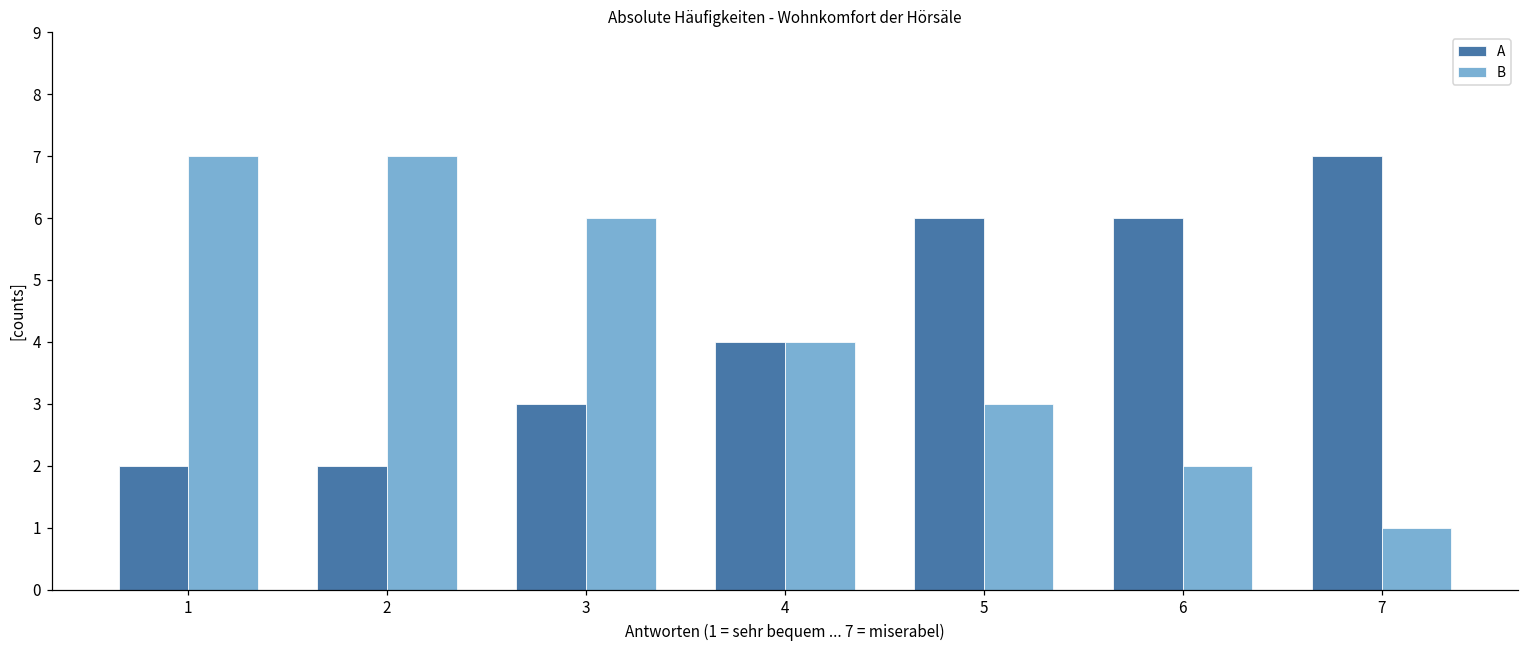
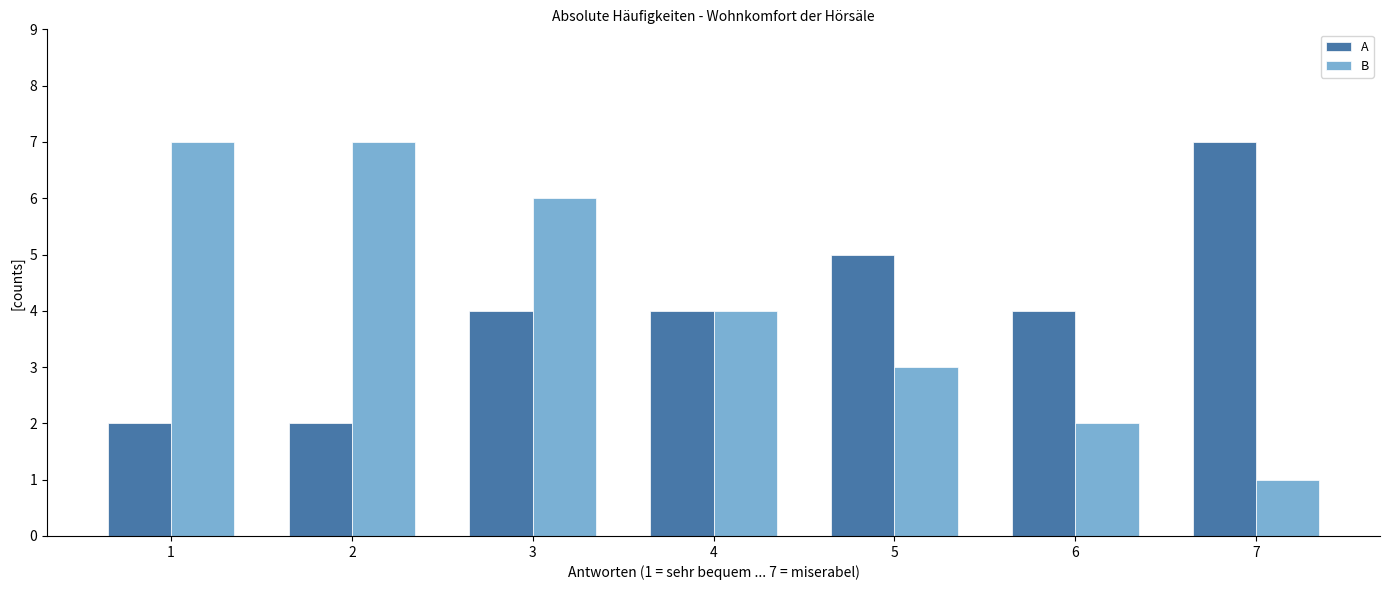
A, 3: 3 -> 4
A, 5: 6 -> 5
A, 6: 6 -> 4
